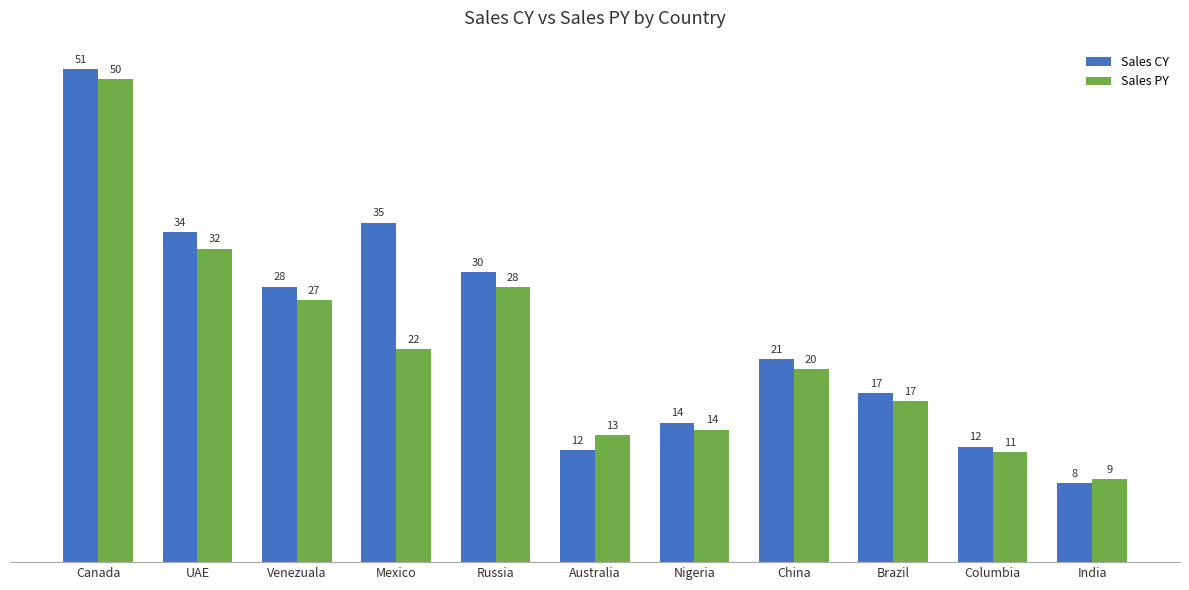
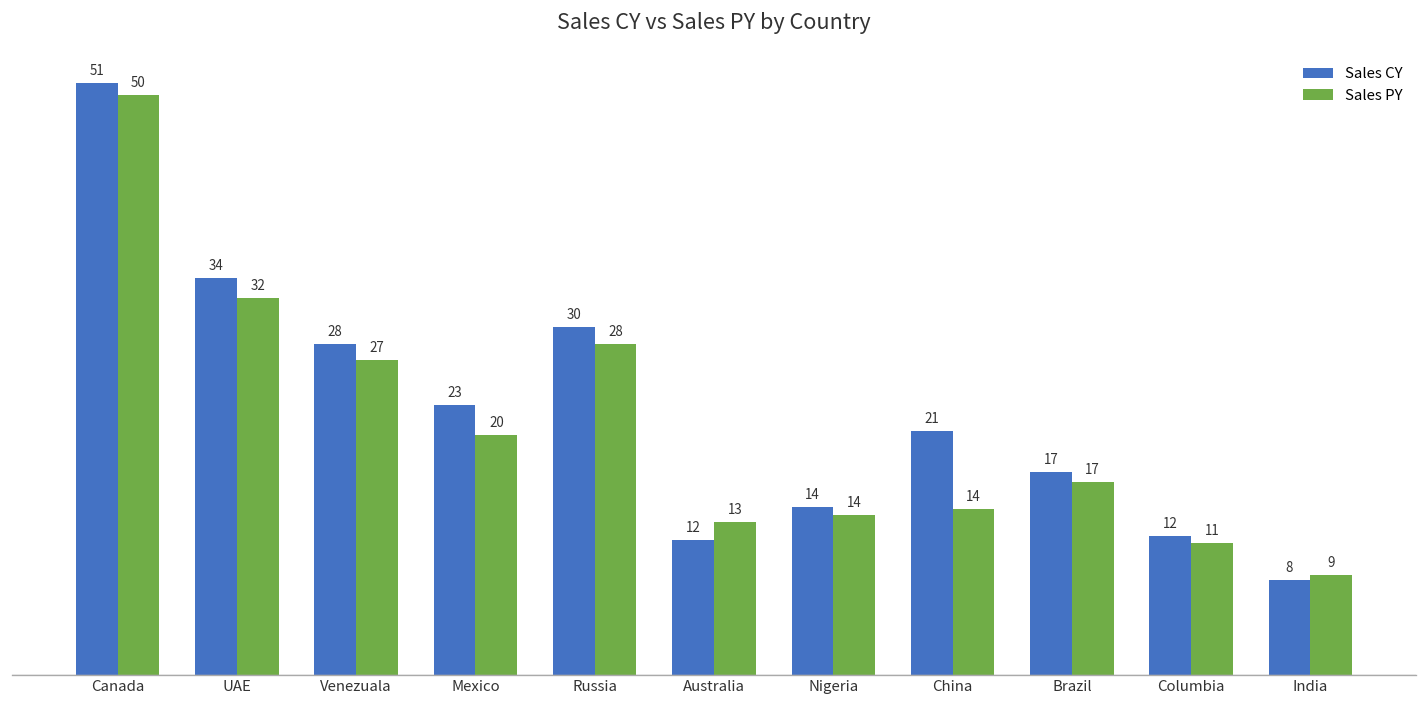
Sales CY, Mexico: 35 -> 23
Sales PY, Mexico: 22 -> 20
Sales PY, China: 20 -> 14
